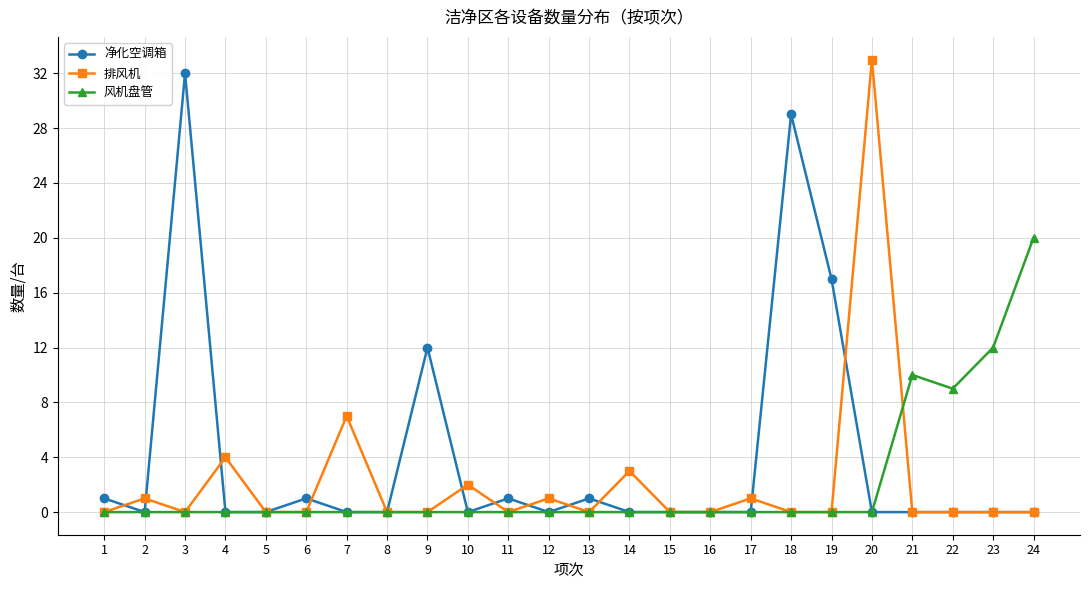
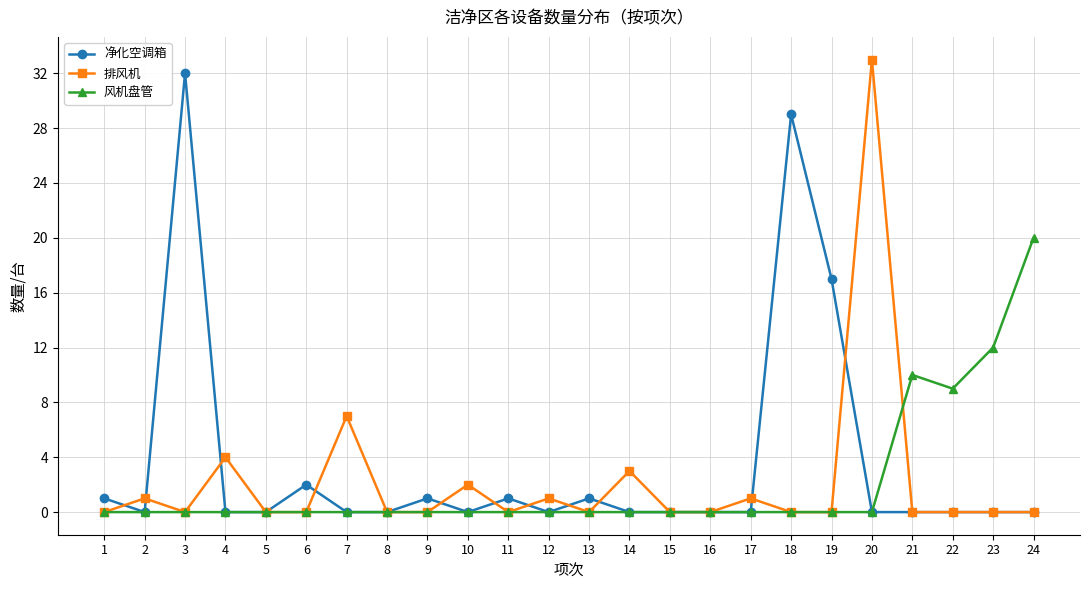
净化空调箱, 6: 1 -> 2
净化空调箱, 9: 12 -> 1
